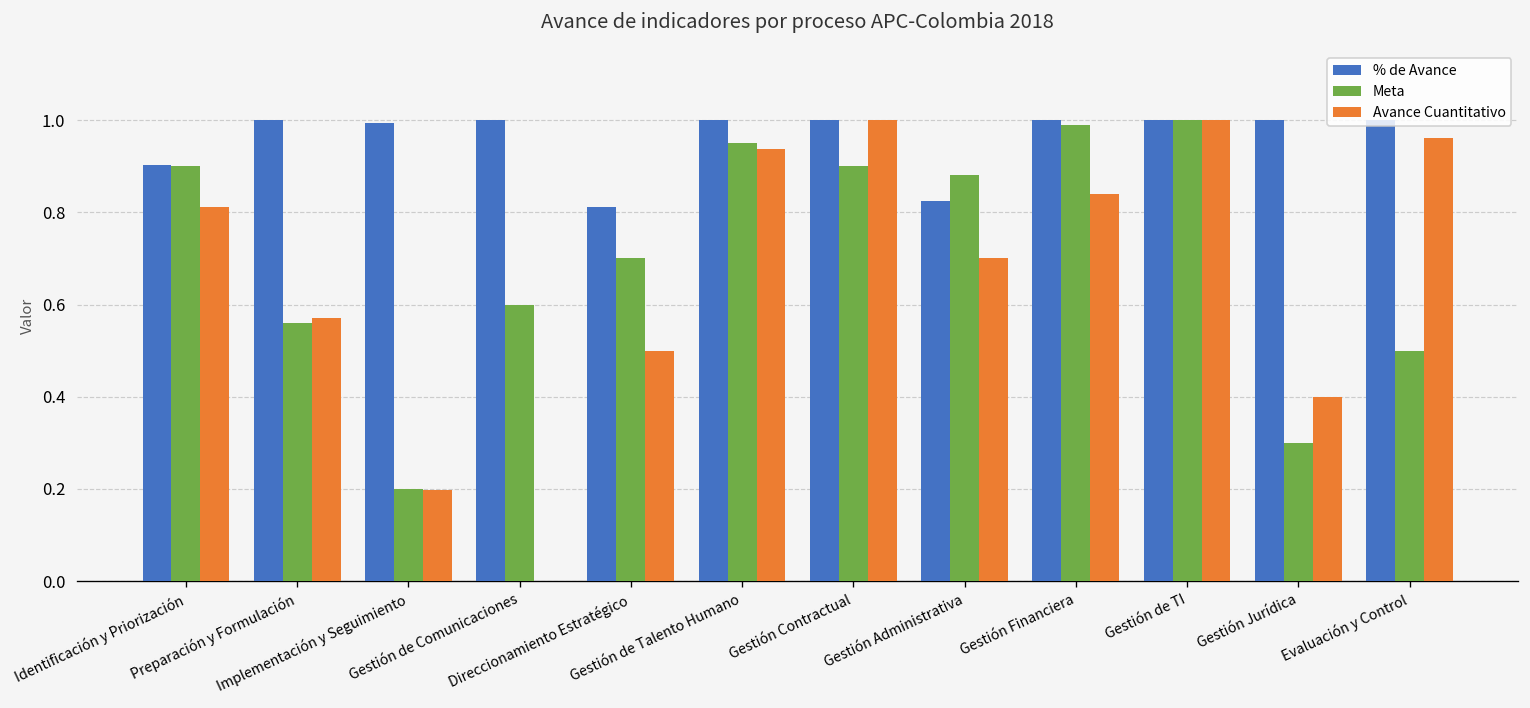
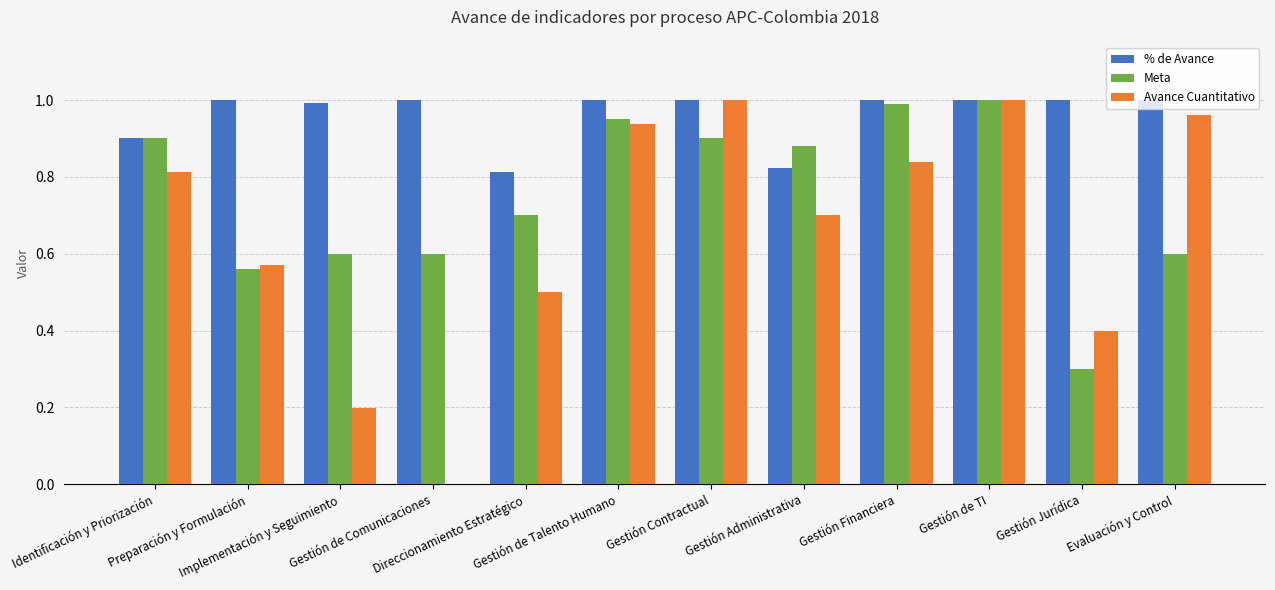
Meta, Implementación y Seguimiento: 0.2 -> 0.6
Meta, Evaluación y Control: 0.5 -> 0.6
